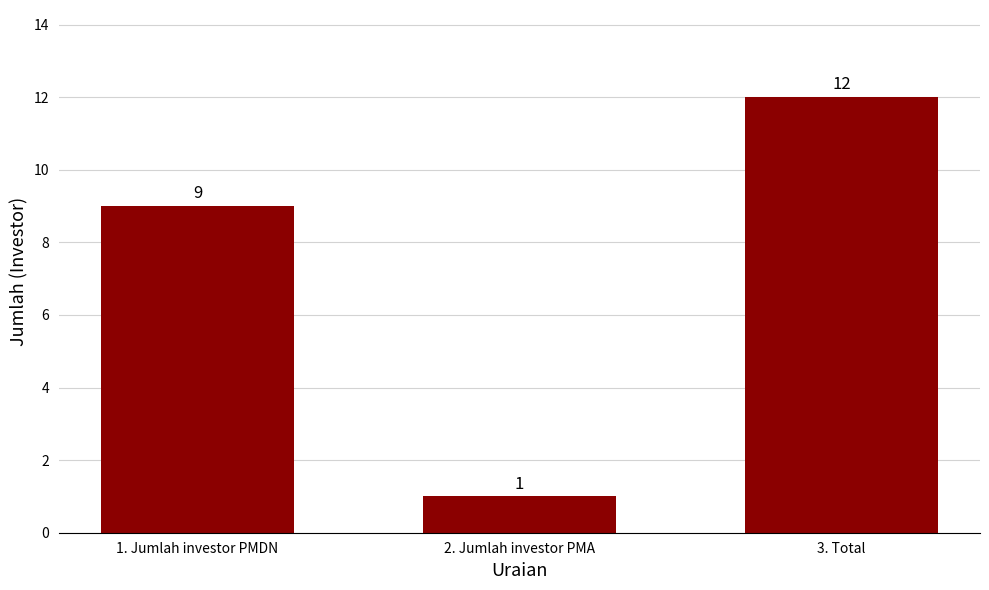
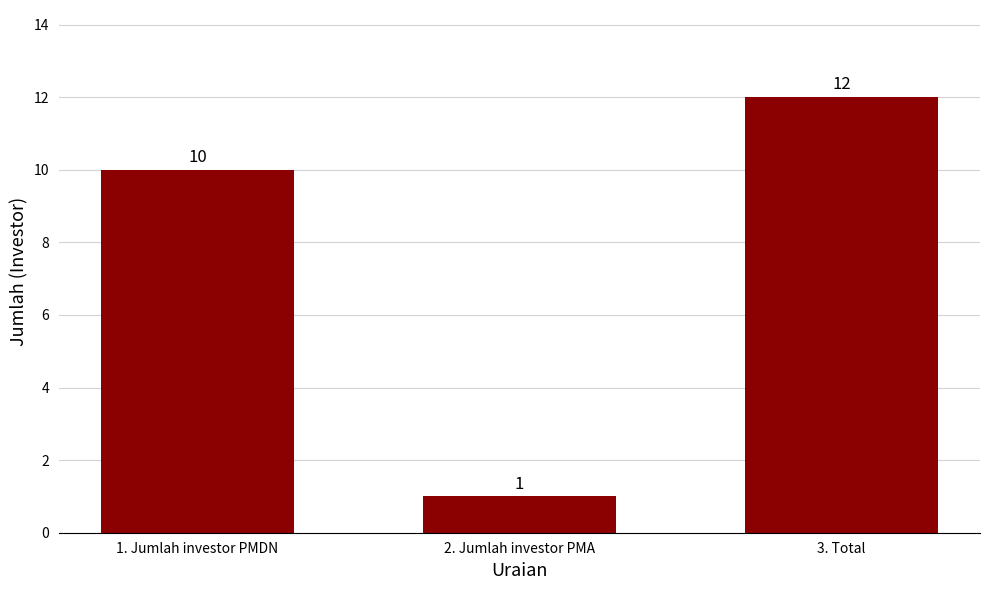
1. Jumlah investor PMDN: 9 -> 10
